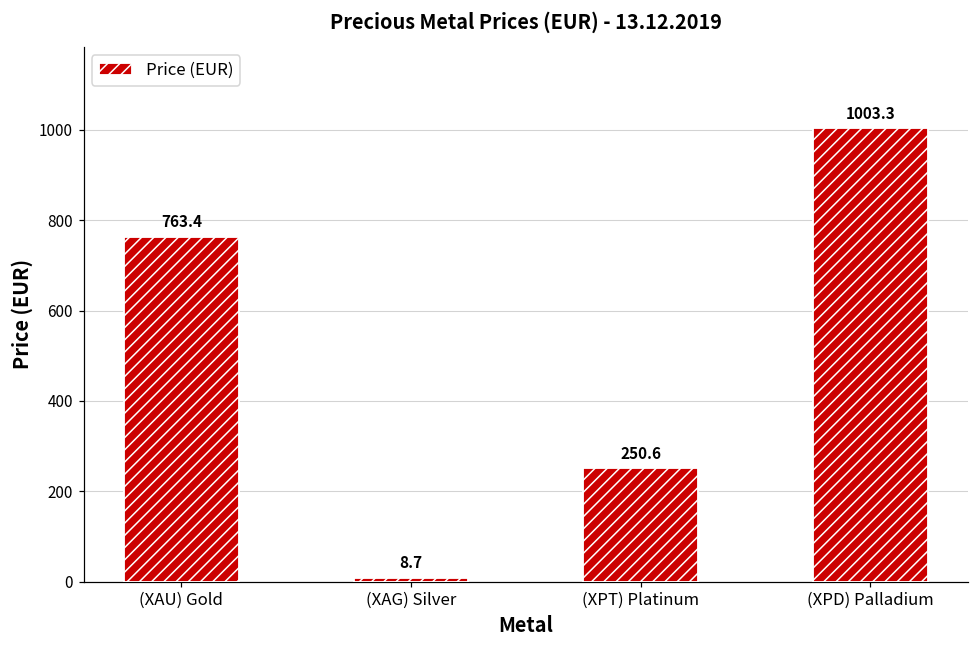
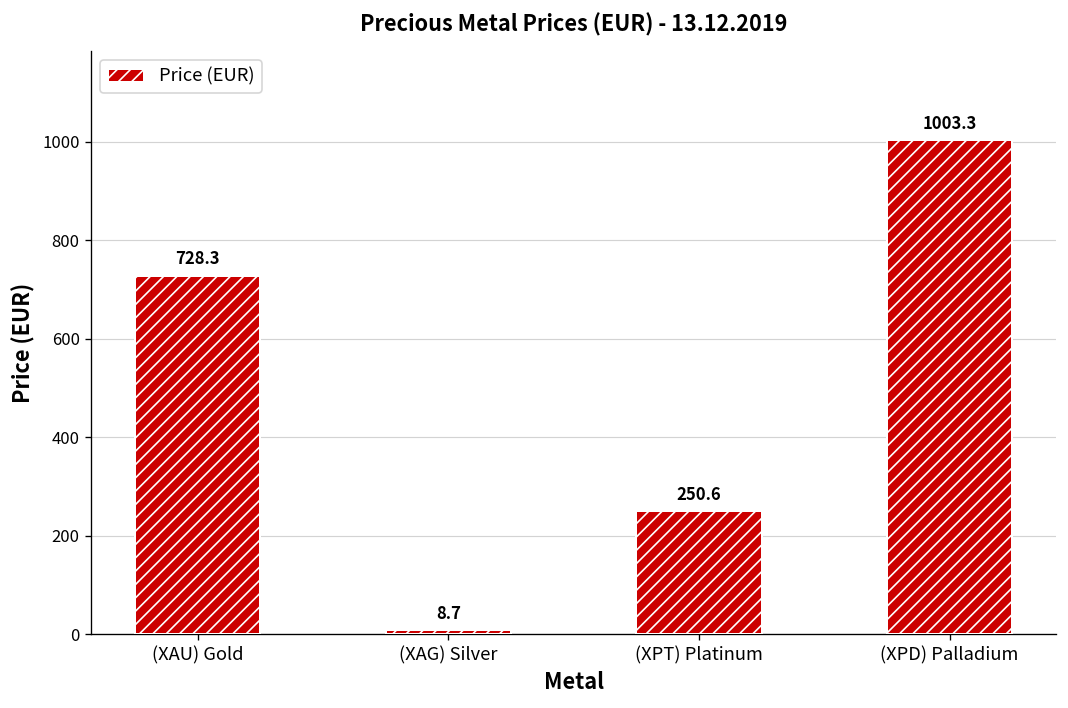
(XAU) Gold: 763.4 -> 728.3
